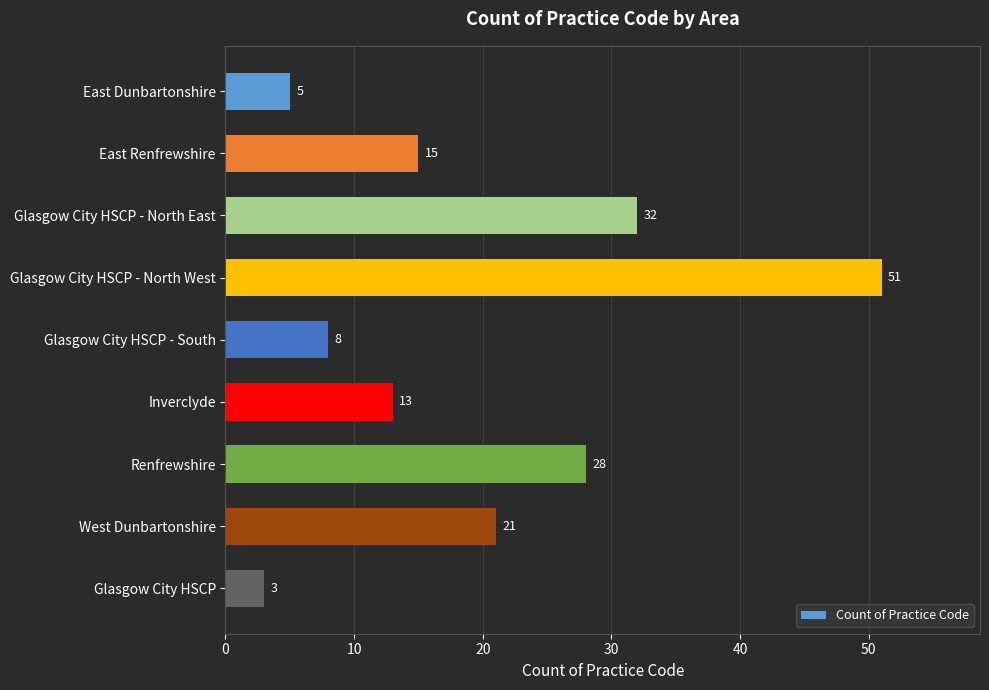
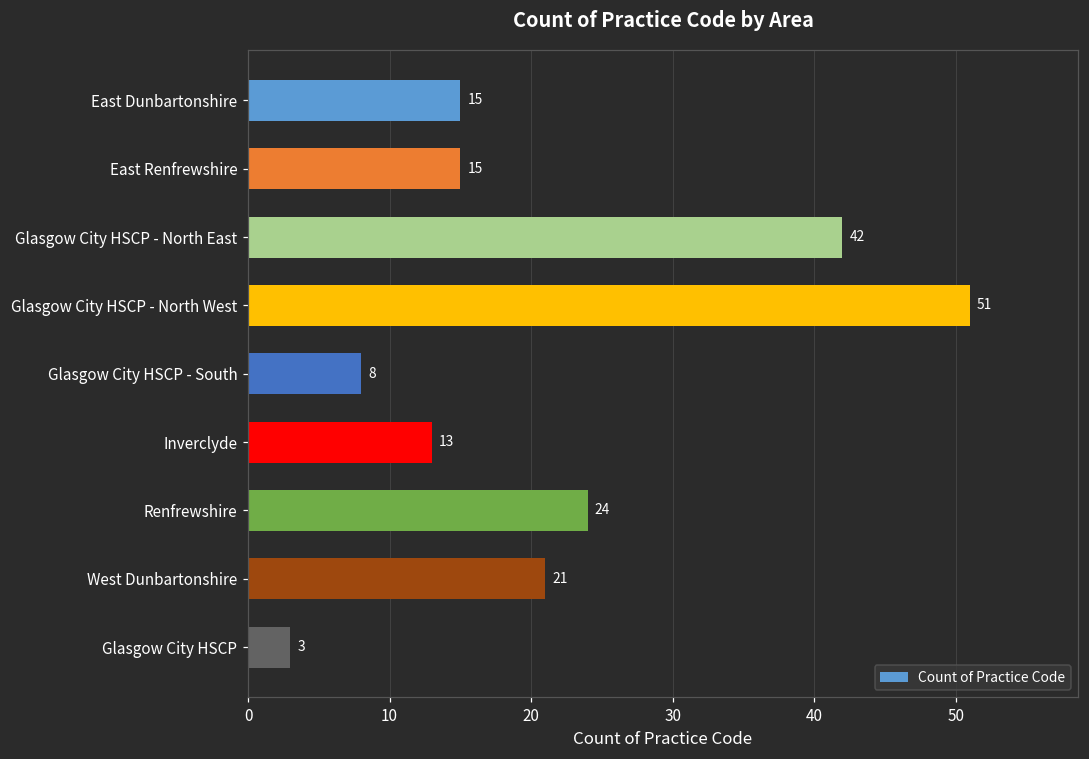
East Dunbartonshire: 5 -> 15
Glasgow City HSCP - North East: 32 -> 42
Renfrewshire: 28 -> 24
